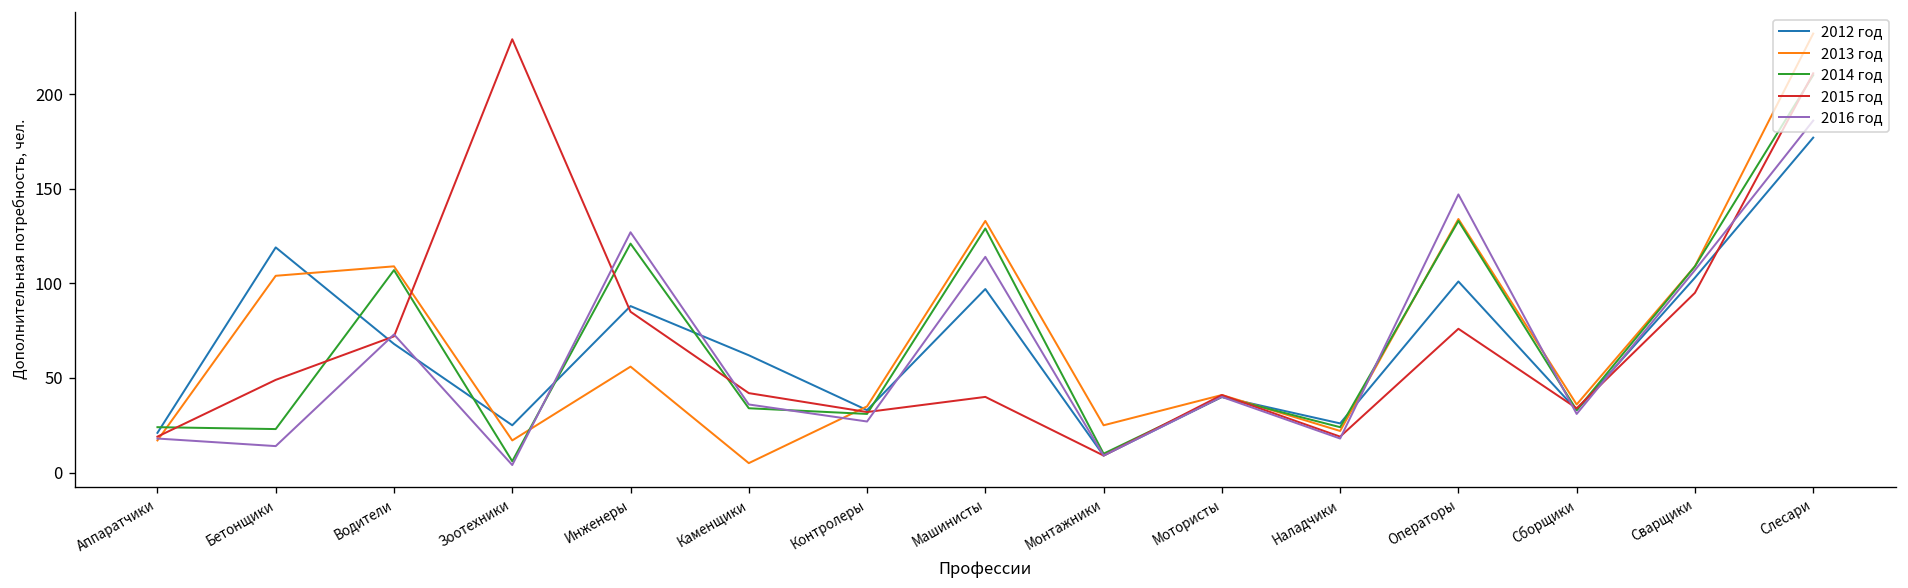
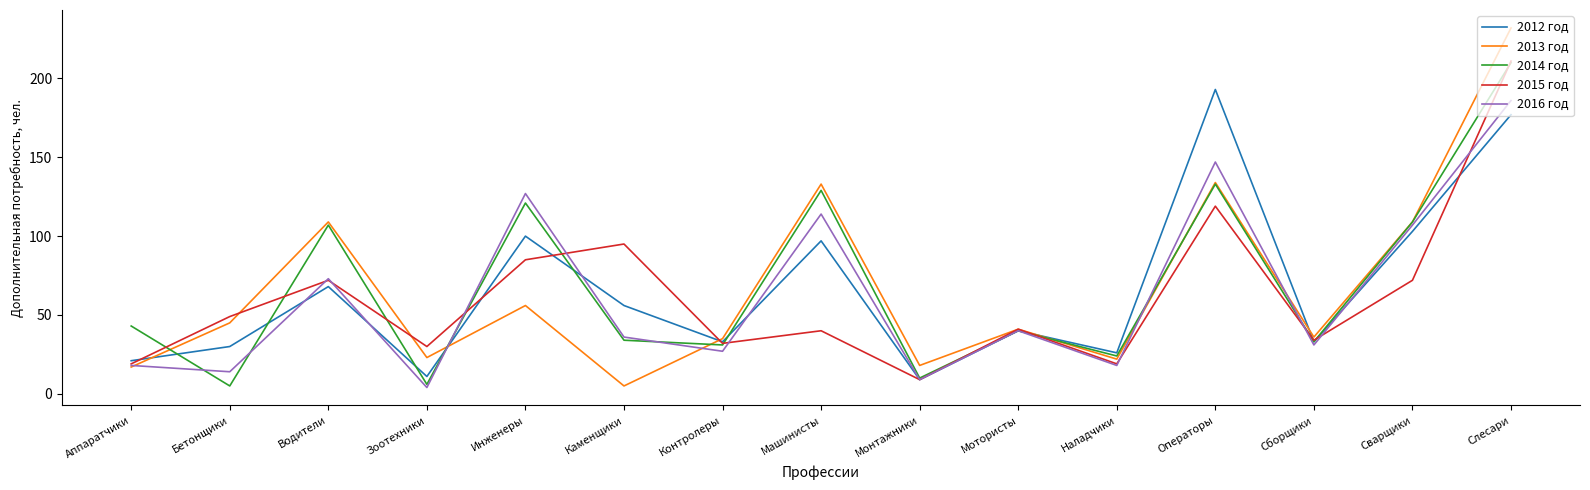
2014 год, Аппаратчики: 24 -> 43
2012 год, Бетонщики: 119 -> 30
2013 год, Бетонщики: 104 -> 45
2014 год, Бетонщики: 23 -> 5
2012 год, Зоотехники: 25 -> 11
2013 год, Зоотехники: 17 -> 23
2015 год, Зоотехники: 229 -> 30
2012 год, Инженеры: 88 -> 100
2012 год, Каменщики: 62 -> 56
2015 год, Каменщики: 42 -> 95
2013 год, Монтажники: 25 -> 18
2012 год, Операторы: 101 -> 193
2015 год, Операторы: 76 -> 119
2015 год, Сварщики: 95 -> 72
